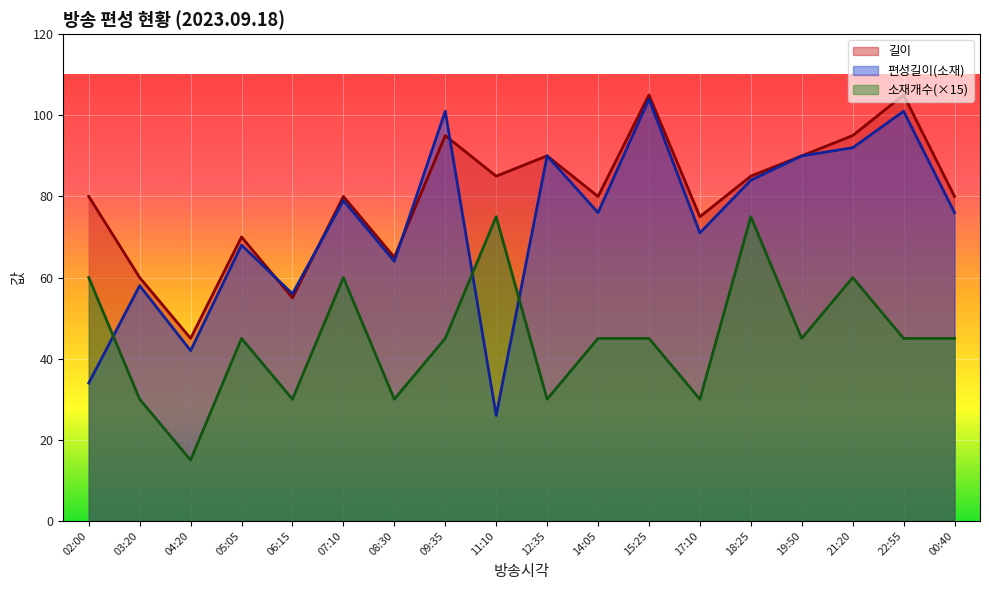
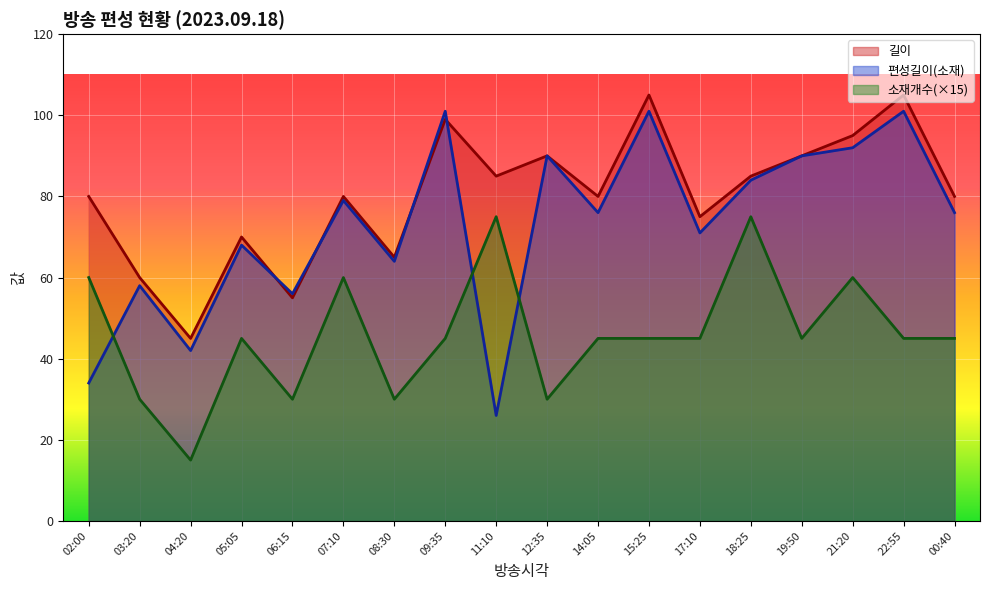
길이, 09:35: 95 -> 99
편성길이(소재), 15:25: 104 -> 101
소재개수(×15), 17:10: 30 -> 45
